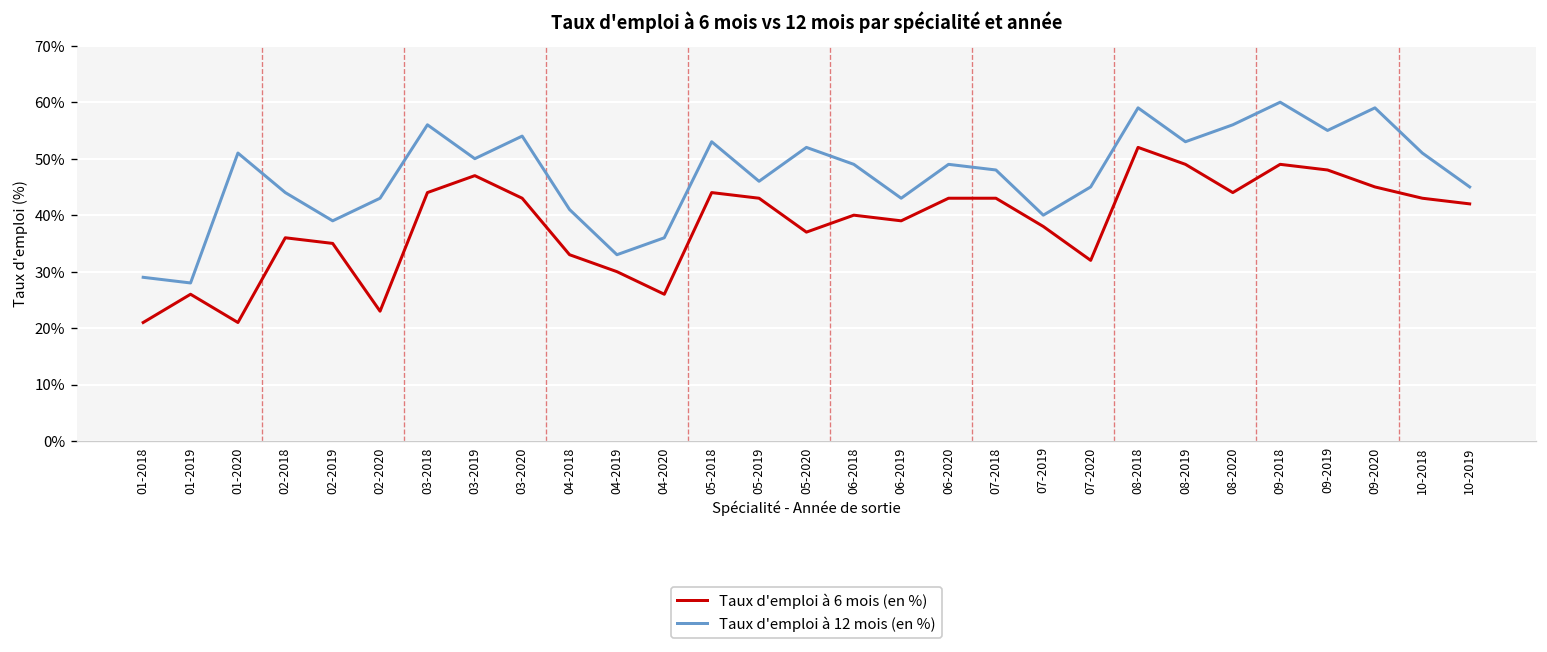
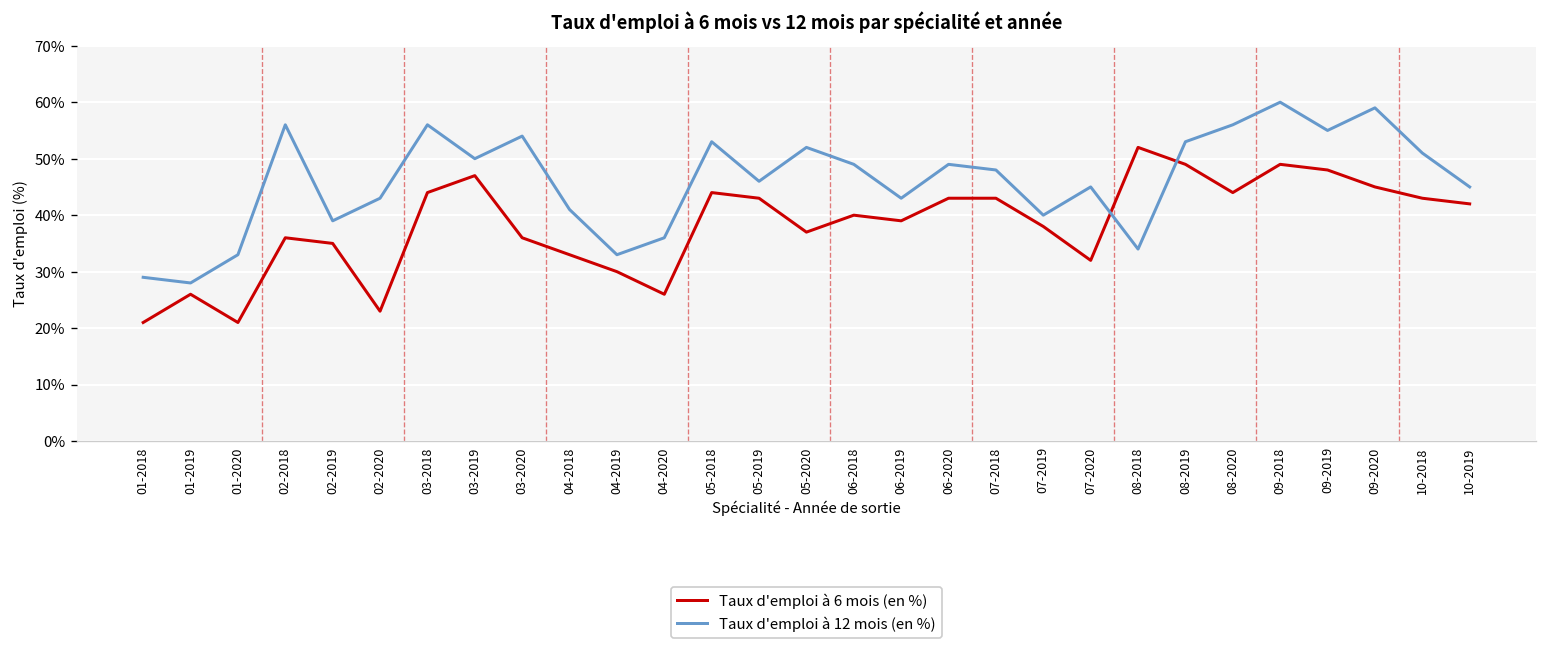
Taux d'emploi à 12 mois (en %), 01-2020: 51% -> 33%
Taux d'emploi à 12 mois (en %), 02-2018: 44% -> 56%
Taux d'emploi à 6 mois (en %), 03-2020: 43% -> 36%
Taux d'emploi à 12 mois (en %), 08-2018: 59% -> 34%
